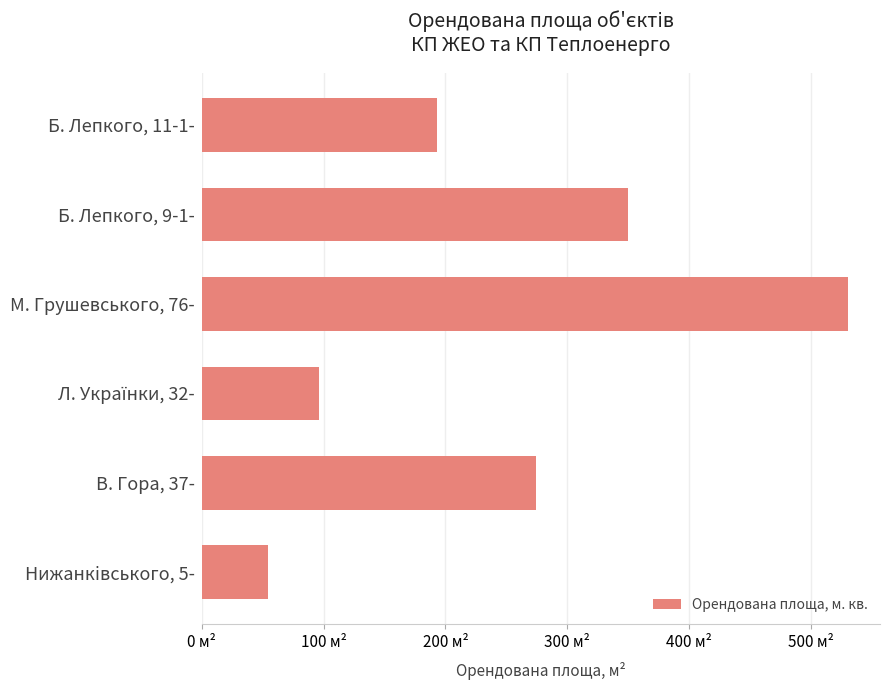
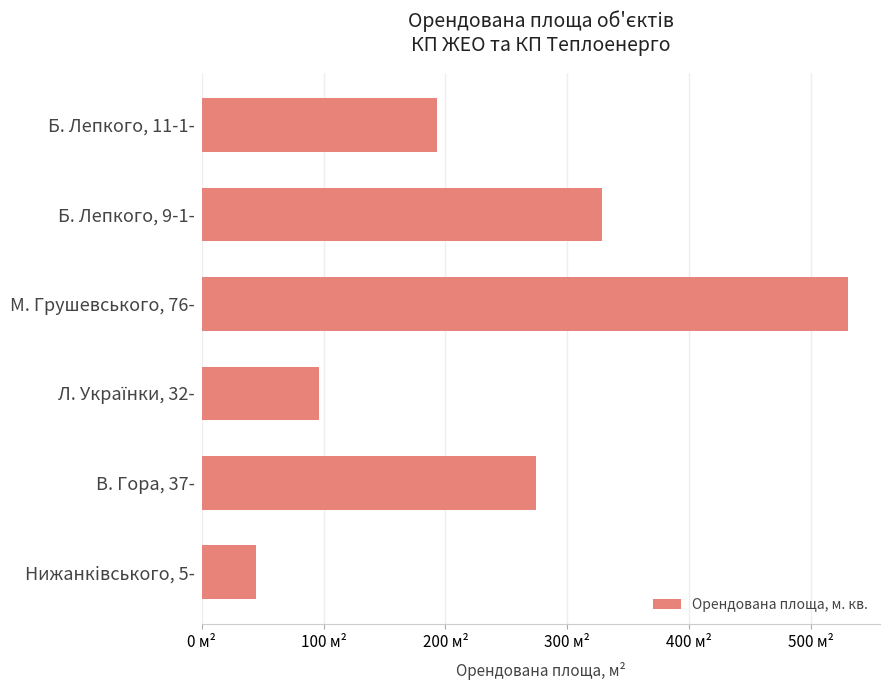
Б. Лепкого, 9-1-: 350 м² -> 328 м²
Нижанківського, 5-: 55 м² -> 45 м²
